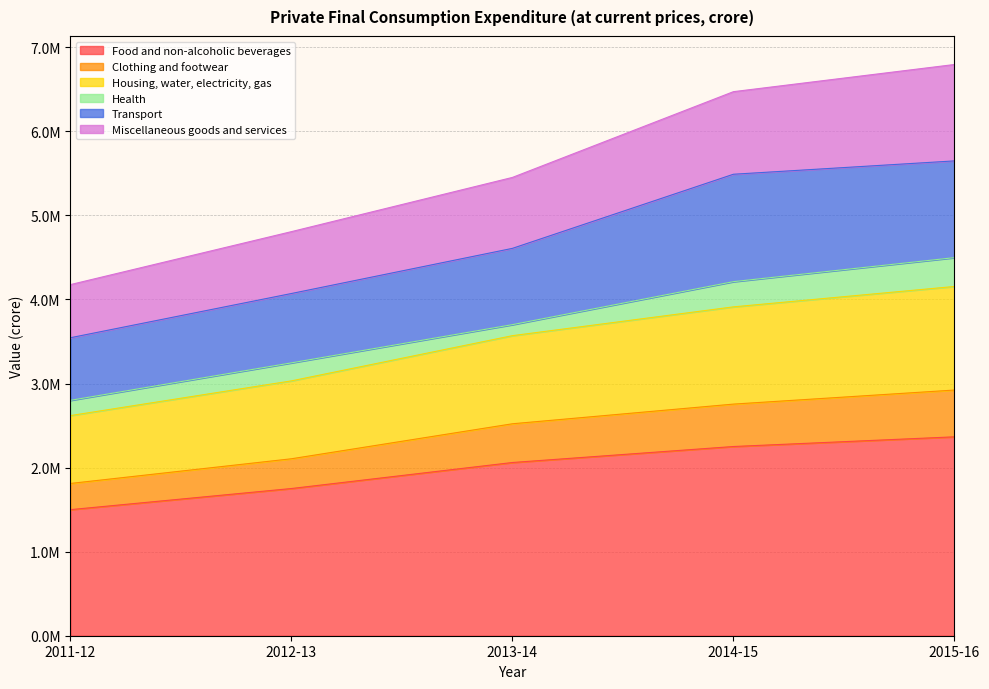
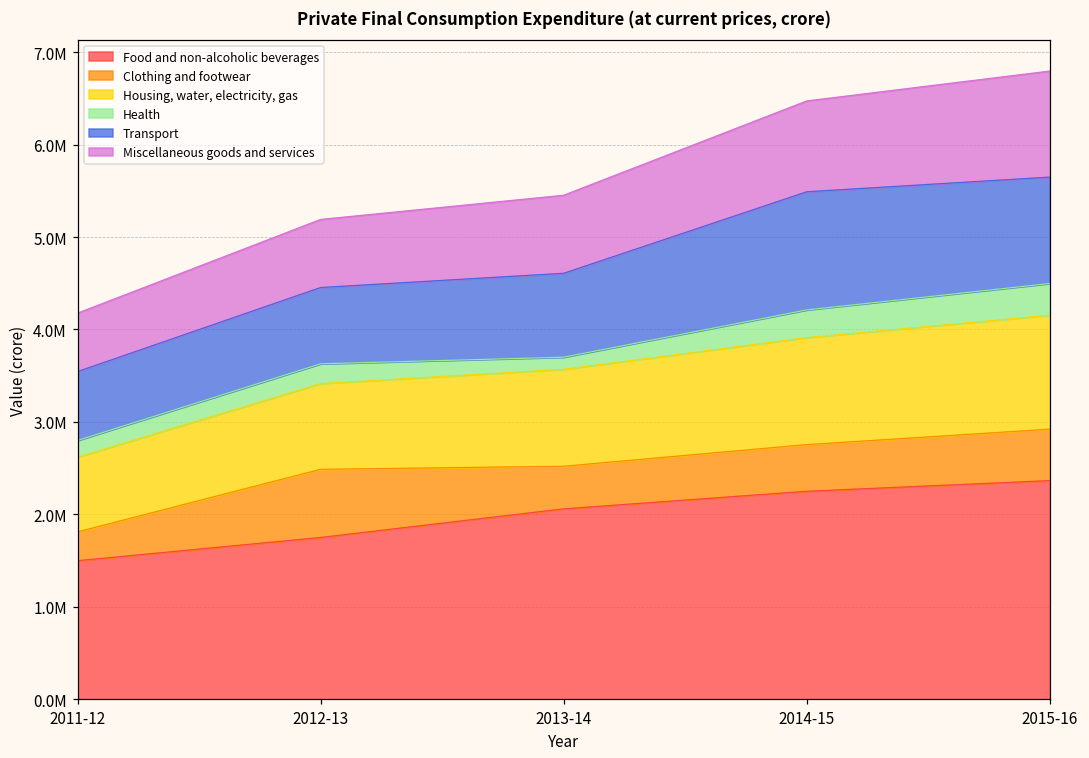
Clothing and footwear, 2012-13: 400000 -> 700000
